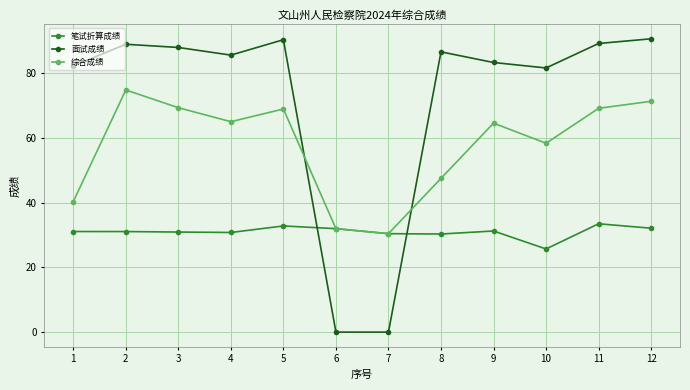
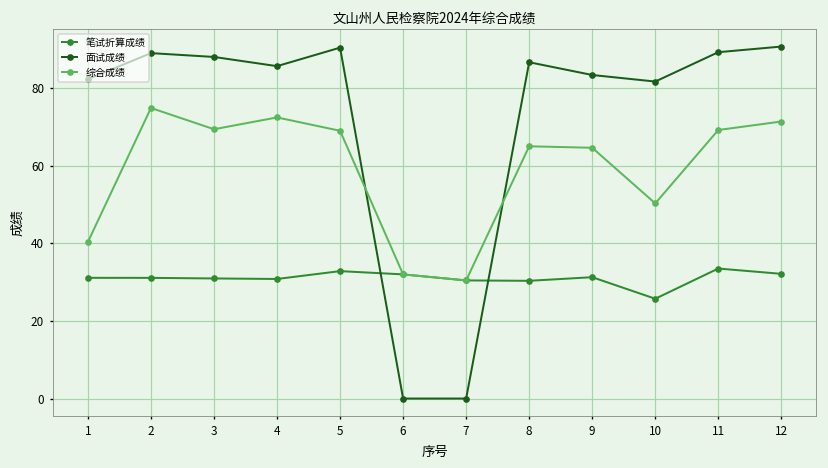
综合成绩, 4: 65 -> 72
综合成绩, 8: 48 -> 65
综合成绩, 10: 58 -> 50
